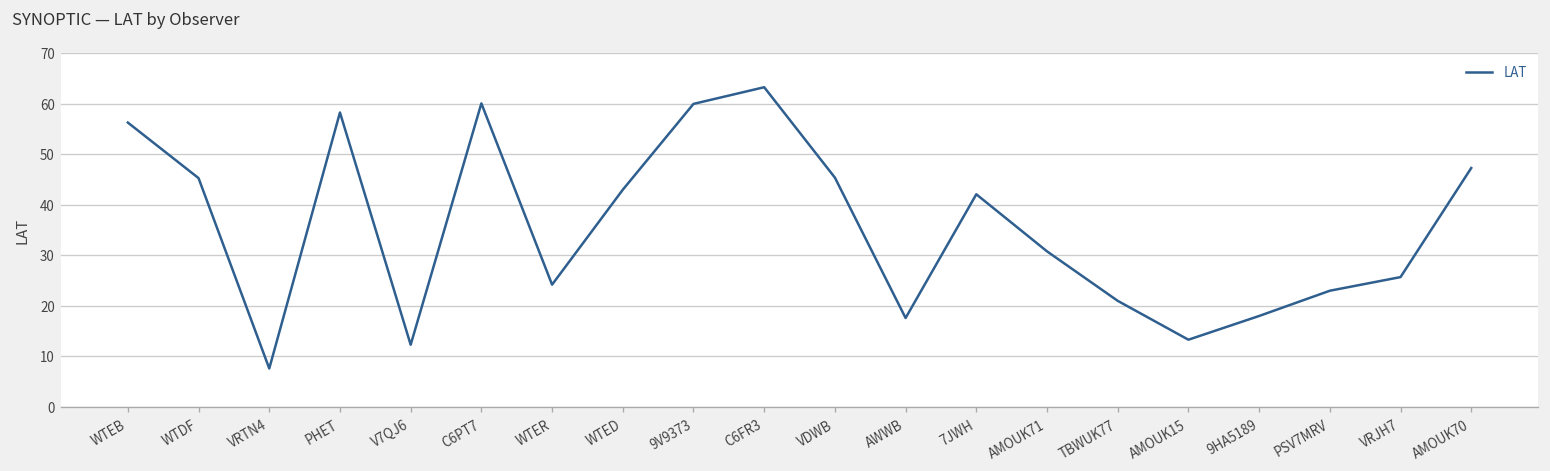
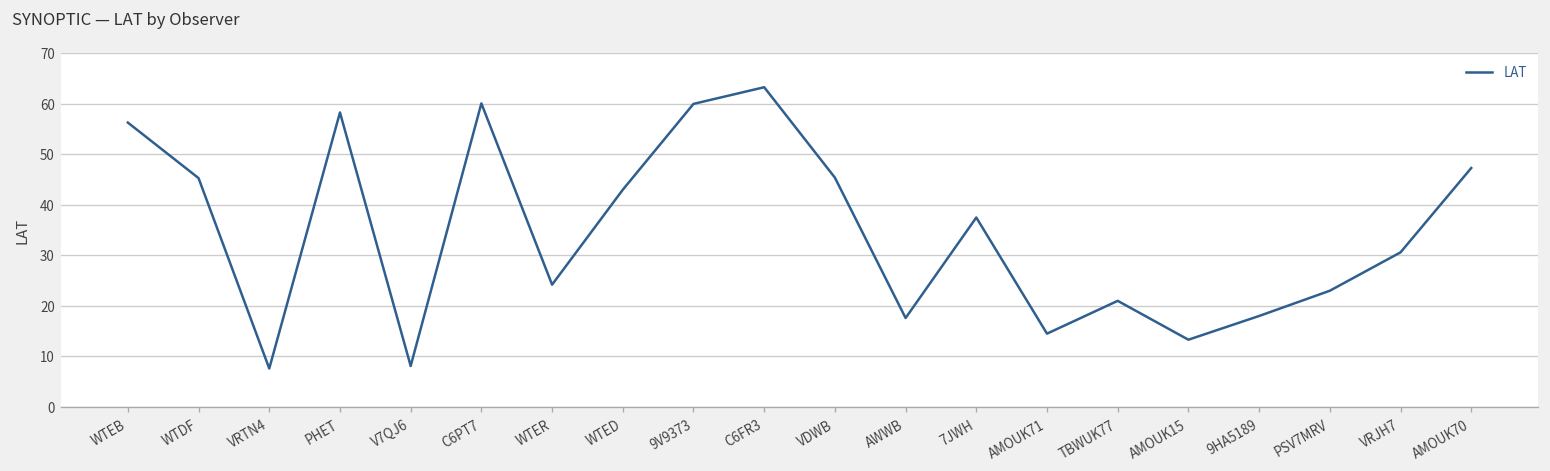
V7QJ6: 12 -> 8
7JWH: 42 -> 38
AMOUK71: 31 -> 15
VRJH7: 26 -> 31
